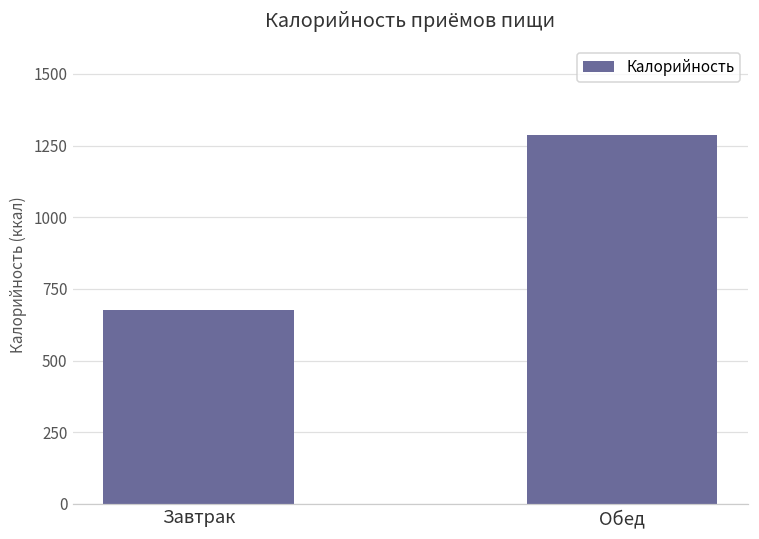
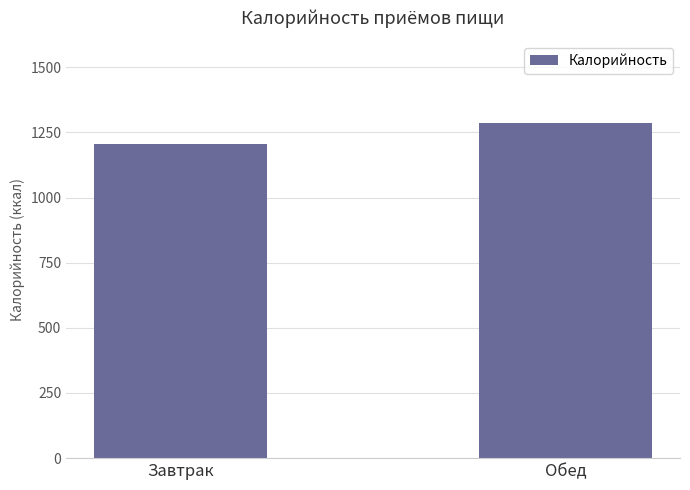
Завтрак: 680 -> 1210
